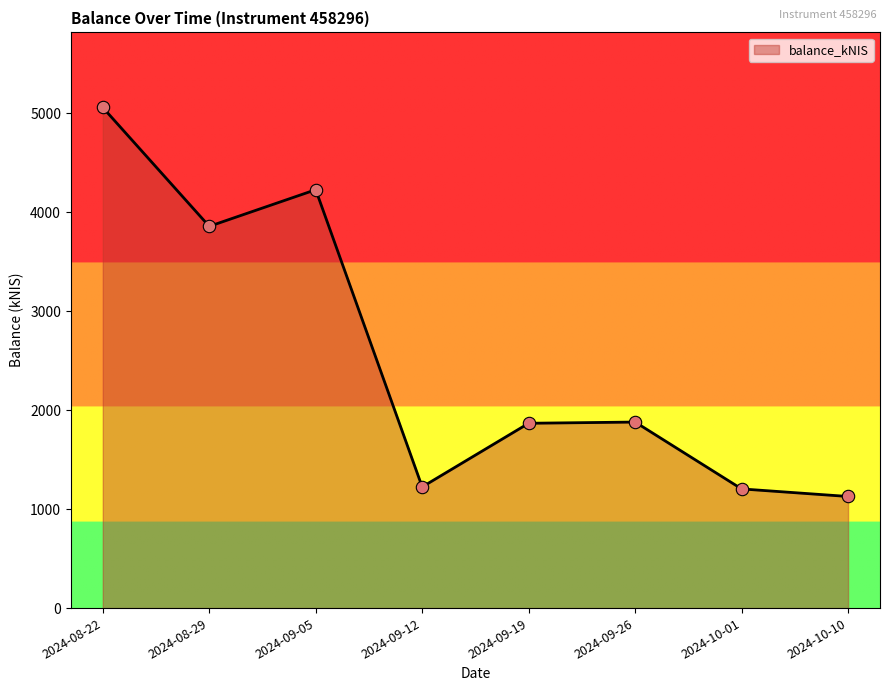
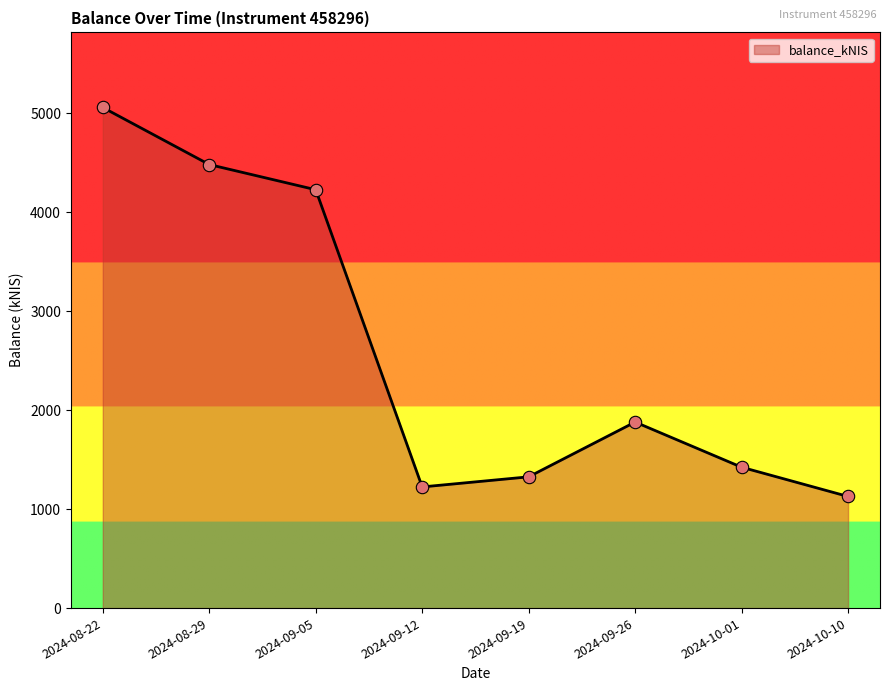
2024-08-29: 3900 -> 4500
2024-09-19: 1900 -> 1300
2024-10-01: 1200 -> 1400
